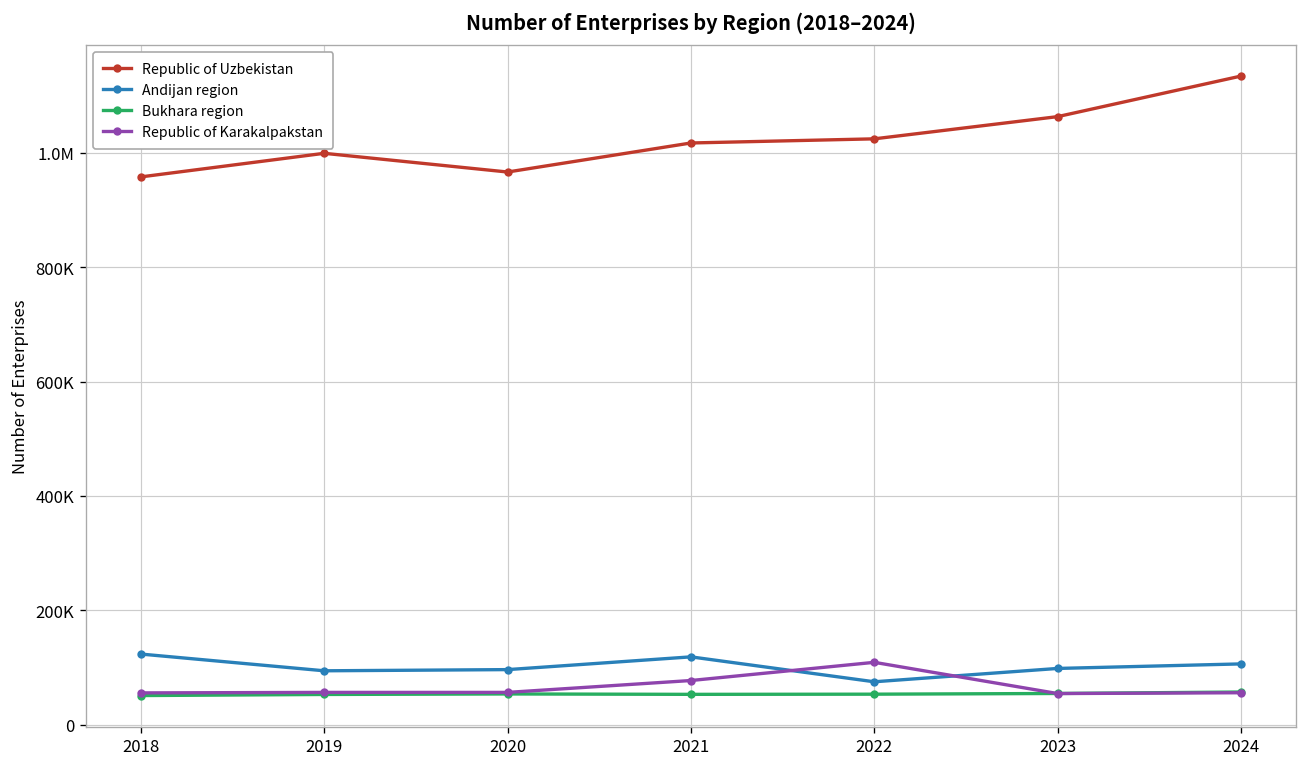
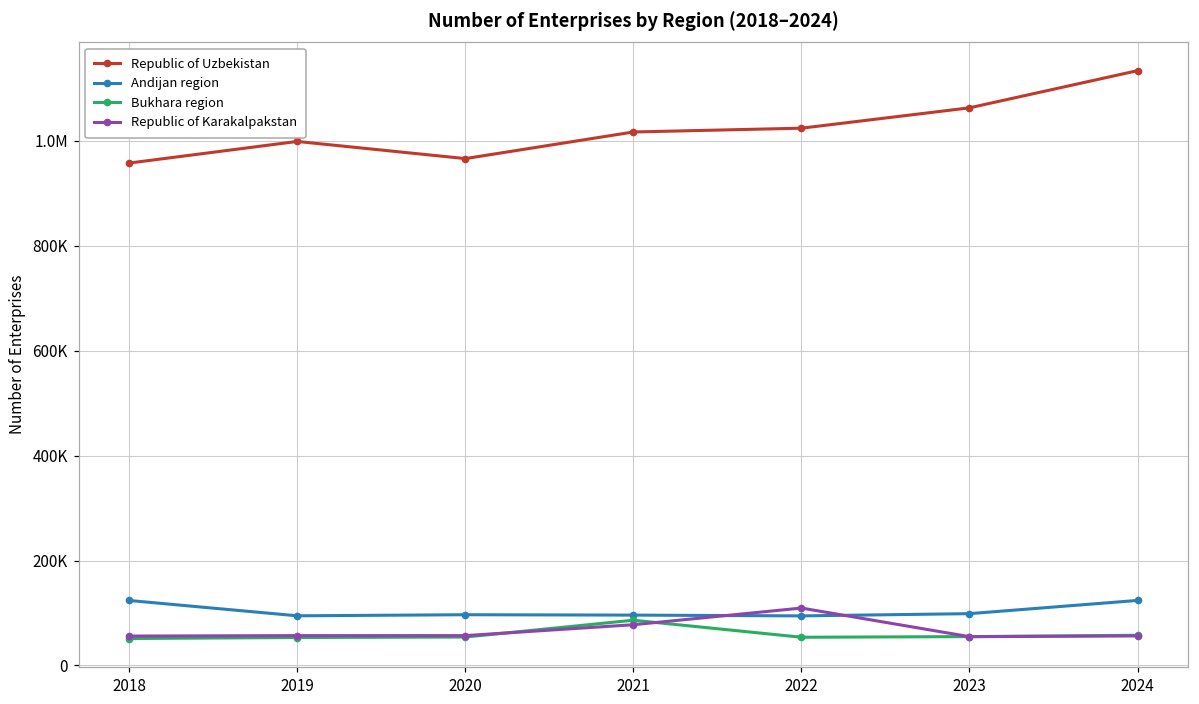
Andijan region, 2021: 120000 -> 100000
Bukhara region, 2021: 50000 -> 90000
Andijan region, 2022: 80000 -> 90000
Andijan region, 2024: 110000 -> 120000
